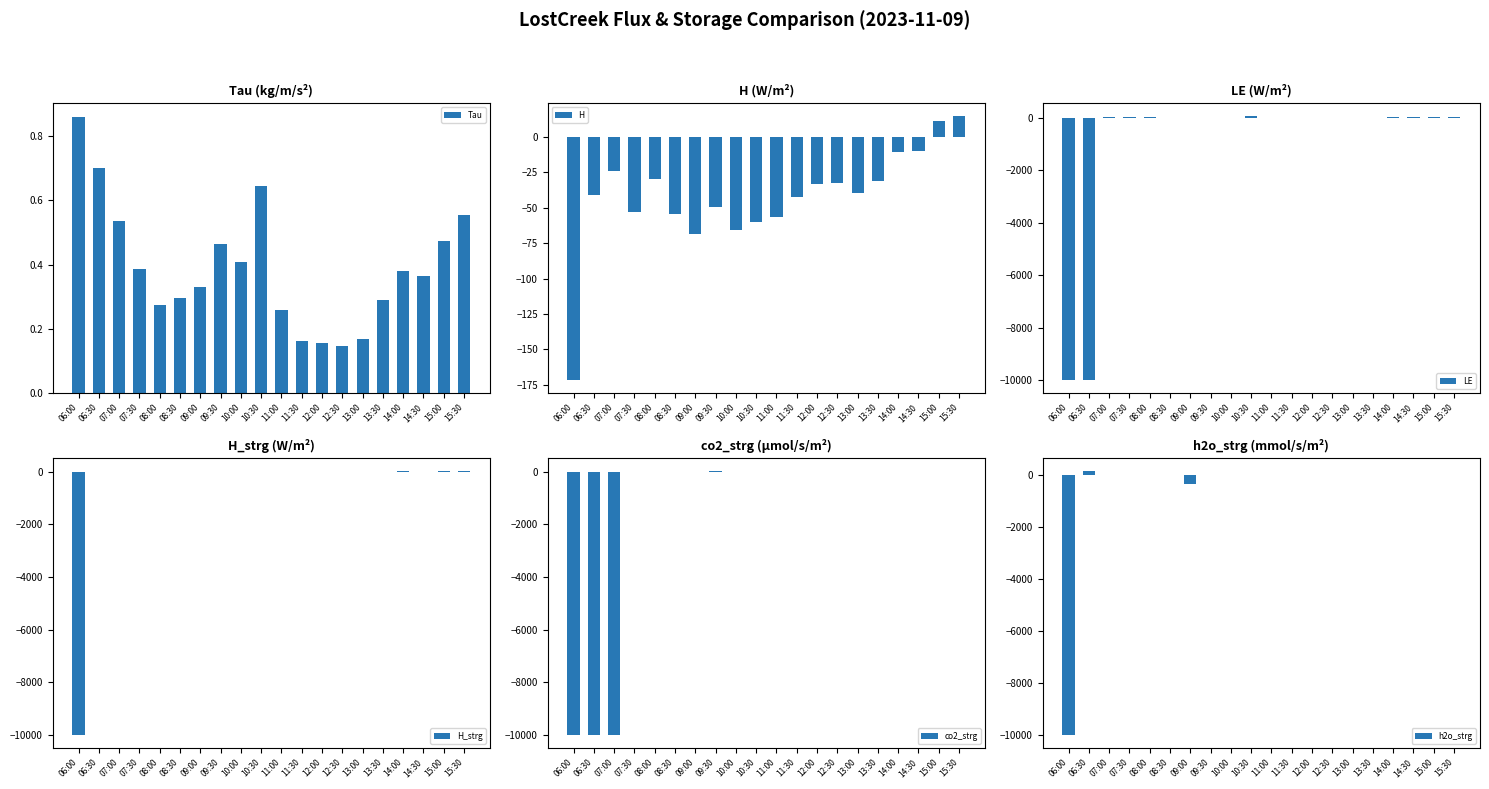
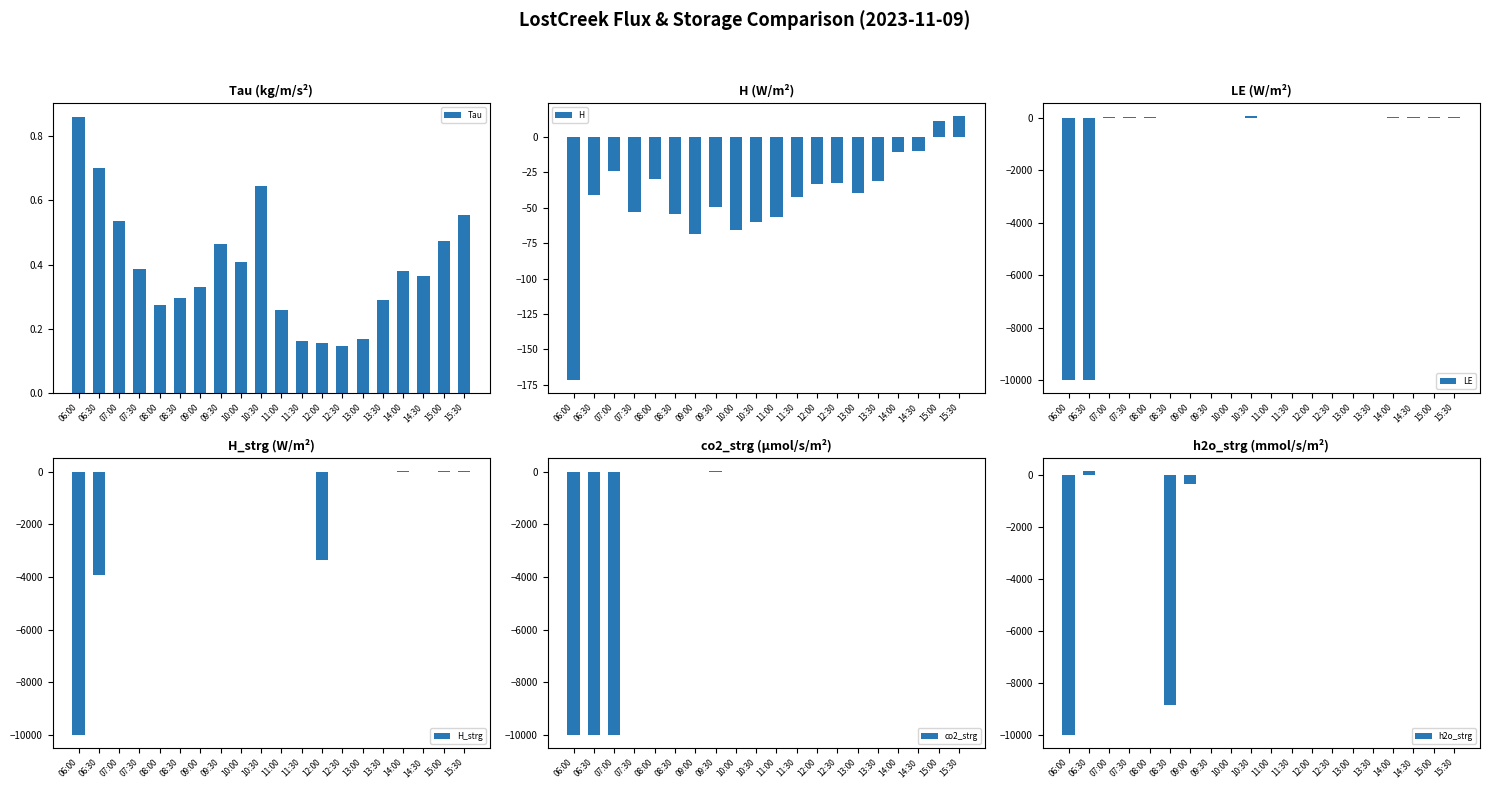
H_strg (W/m²), 06:30: 0 -> -3900
H_strg (W/m²), 12:00: 0 -> -3400
h2o_strg (mmol/s/m²), 08:30: 0 -> -8900
